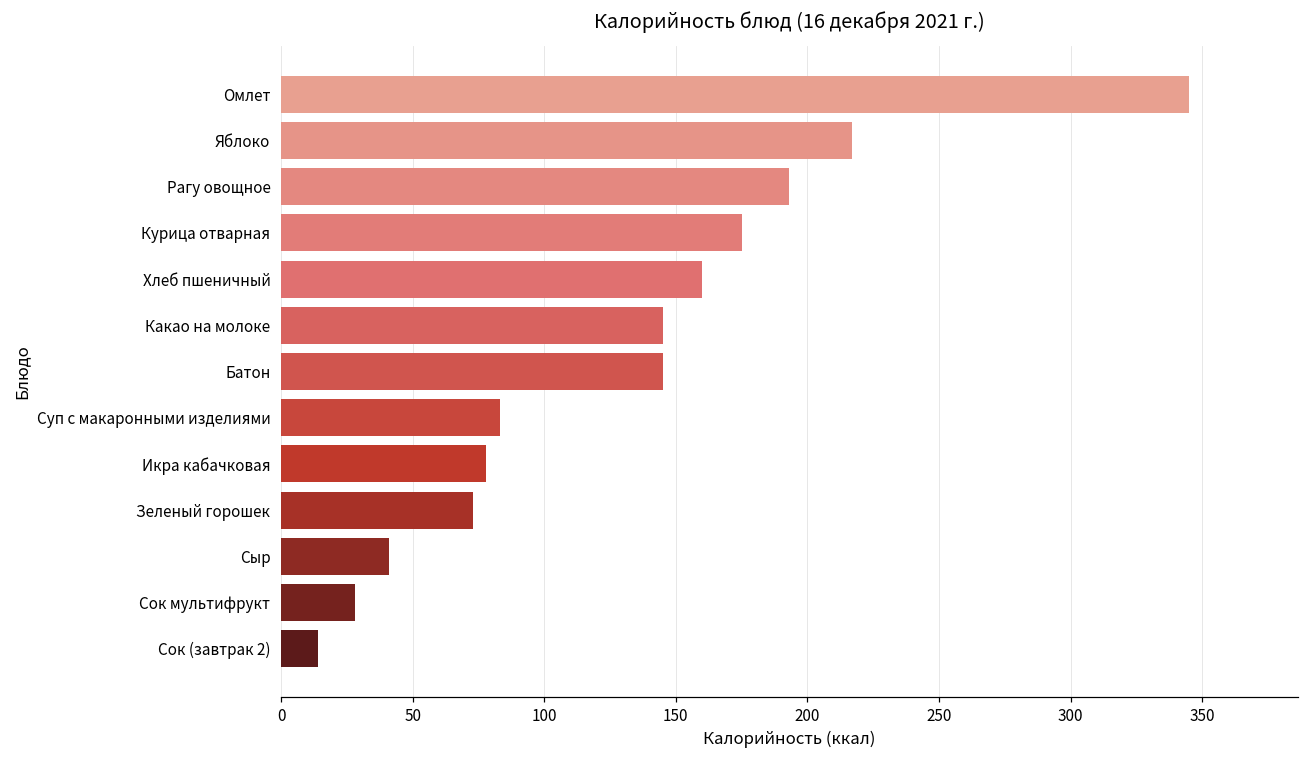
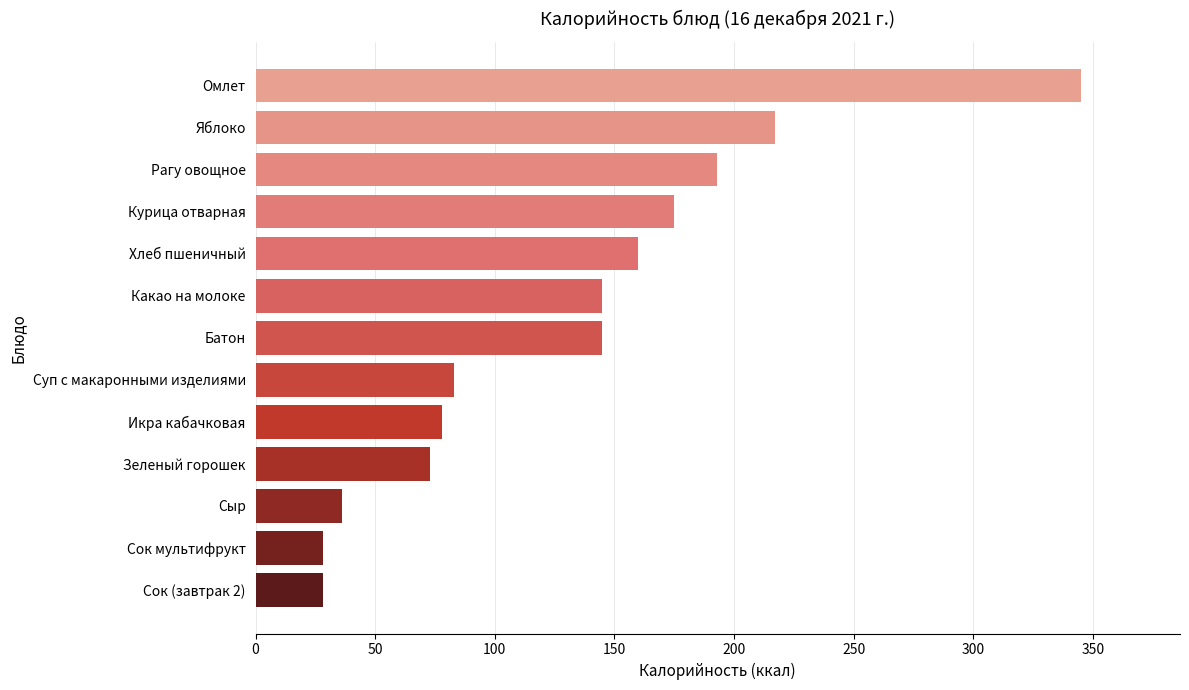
Сыр: 41 -> 36
Сок (завтрак 2): 14 -> 28
